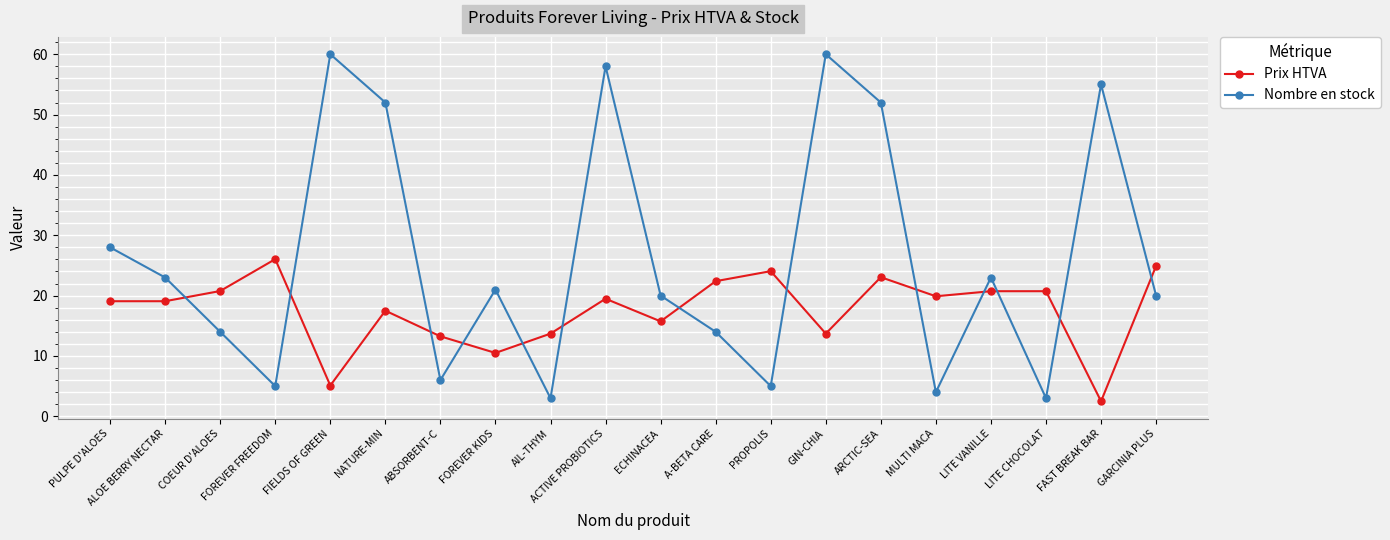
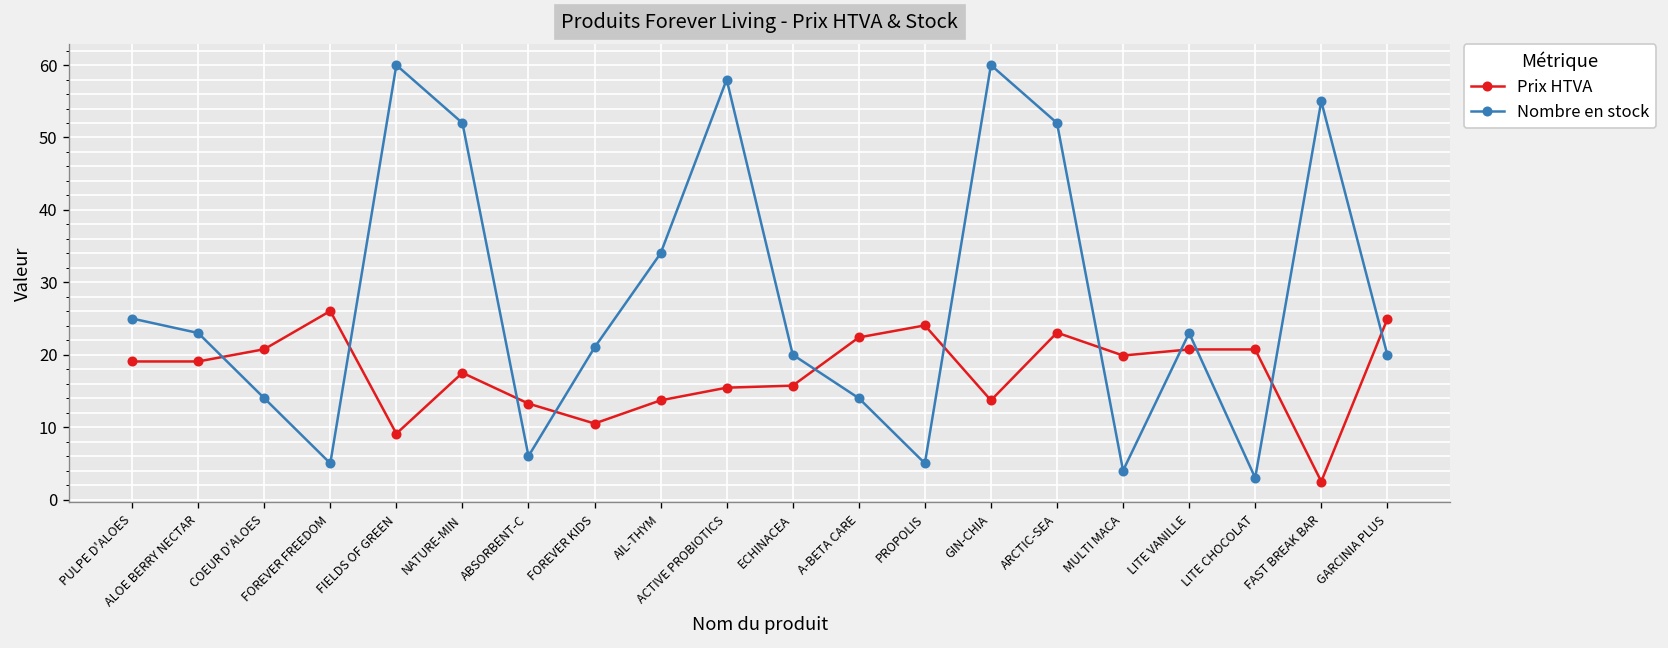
Nombre en stock, PULPE D'ALOES: 28 -> 25
Prix HTVA, FIELDS OF GREEN: 5 -> 9
Nombre en stock, AIL-THYM: 3 -> 34
Prix HTVA, ACTIVE PROBIOTICS: 19 -> 15
